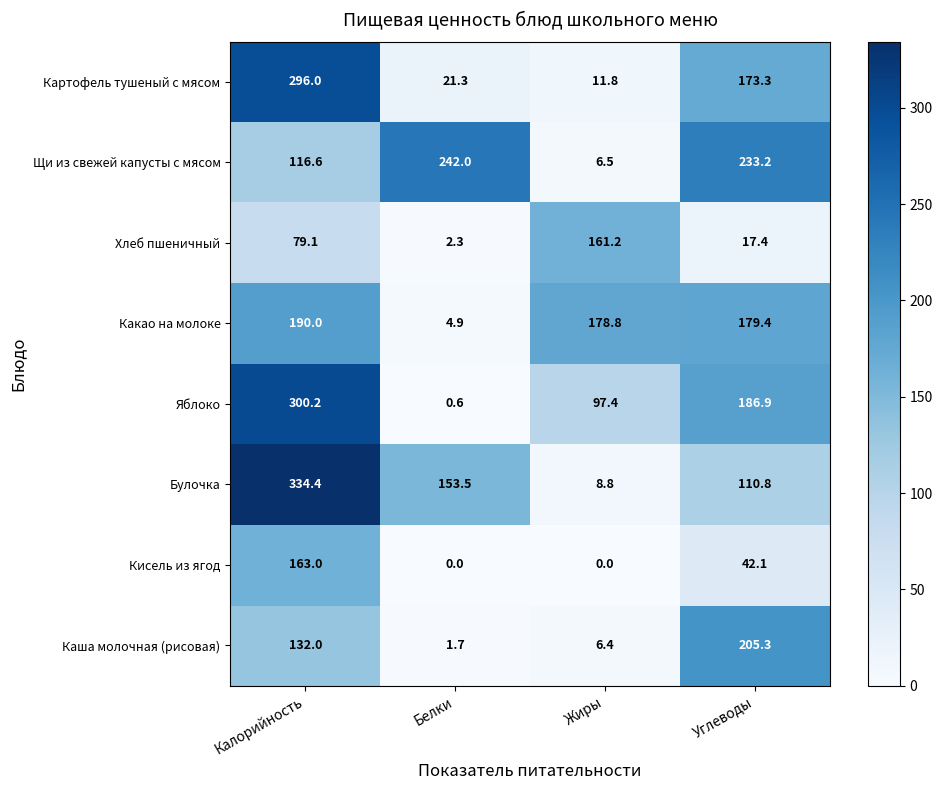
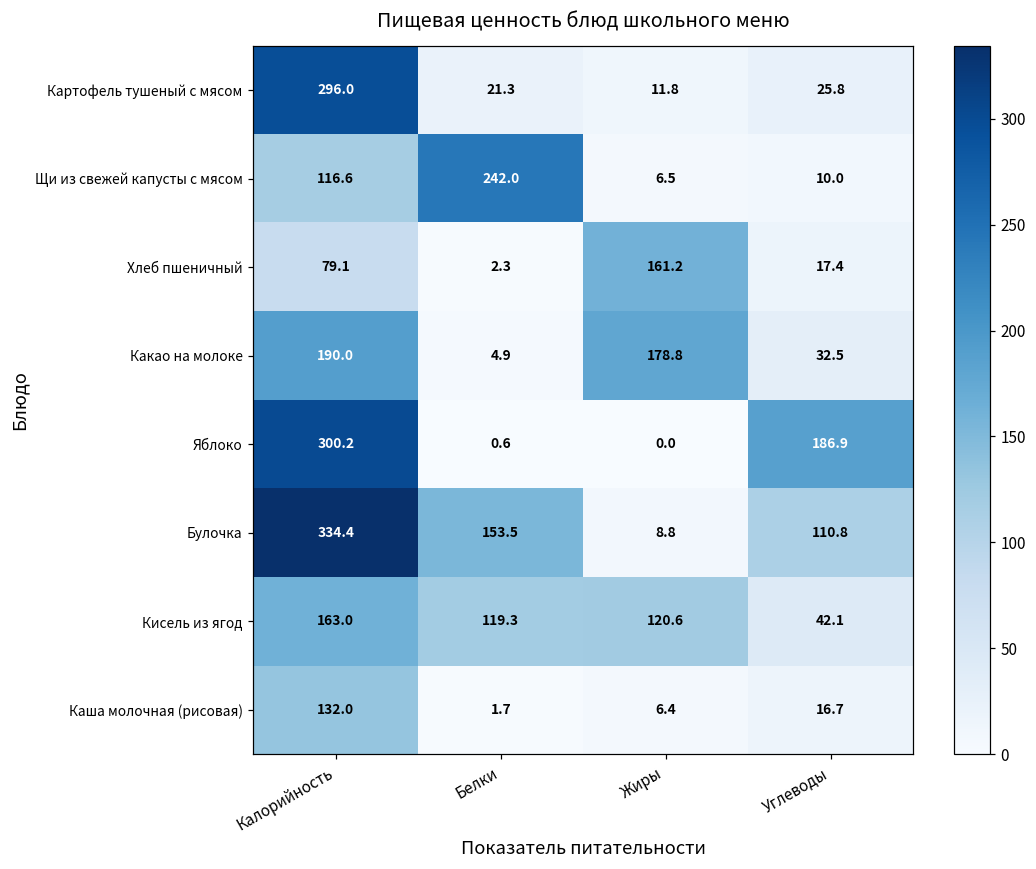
Картофель тушеный с мясом, Углеводы: 173.3 -> 25.8
Щи из свежей капусты с мясом, Углеводы: 233.2 -> 10.0
Какао на молоке, Углеводы: 179.4 -> 32.5
Яблоко, Жиры: 97.4 -> 0.0
Кисель из ягод, Белки: 0.0 -> 119.3
Кисель из ягод, Жиры: 0.0 -> 120.6
Каша молочная (рисовая), Углеводы: 205.3 -> 16.7
